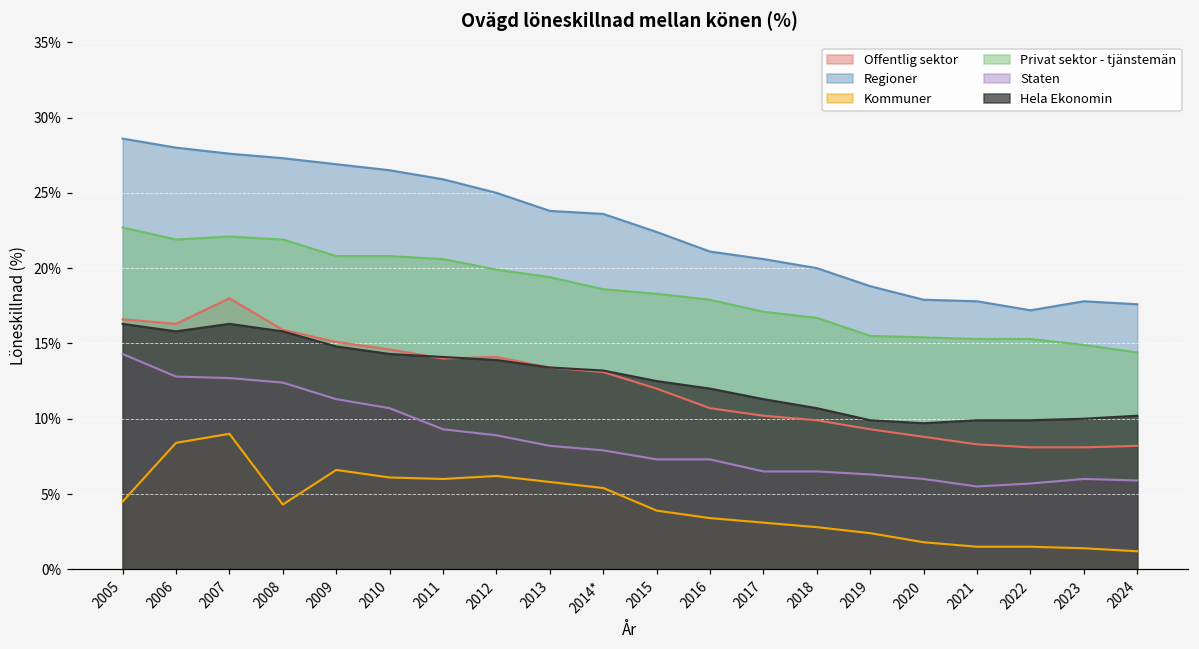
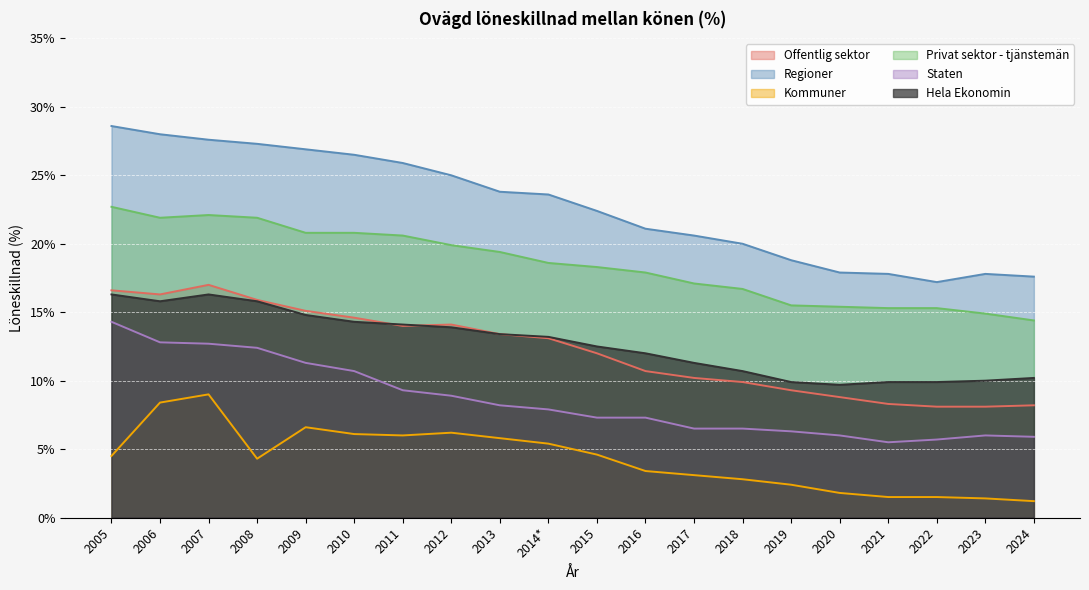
Offentlig sektor, 2007: 18% -> 17%
Kommuner, 2015: 3.9% -> 4.6%
